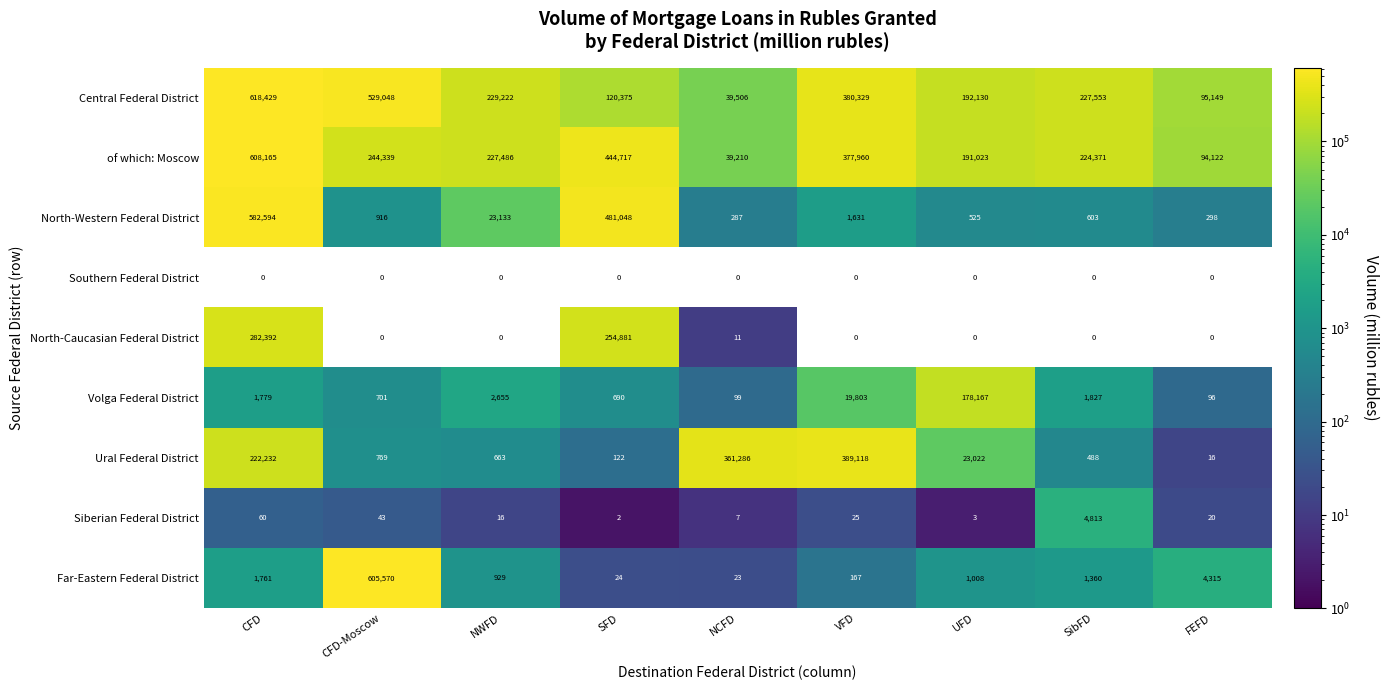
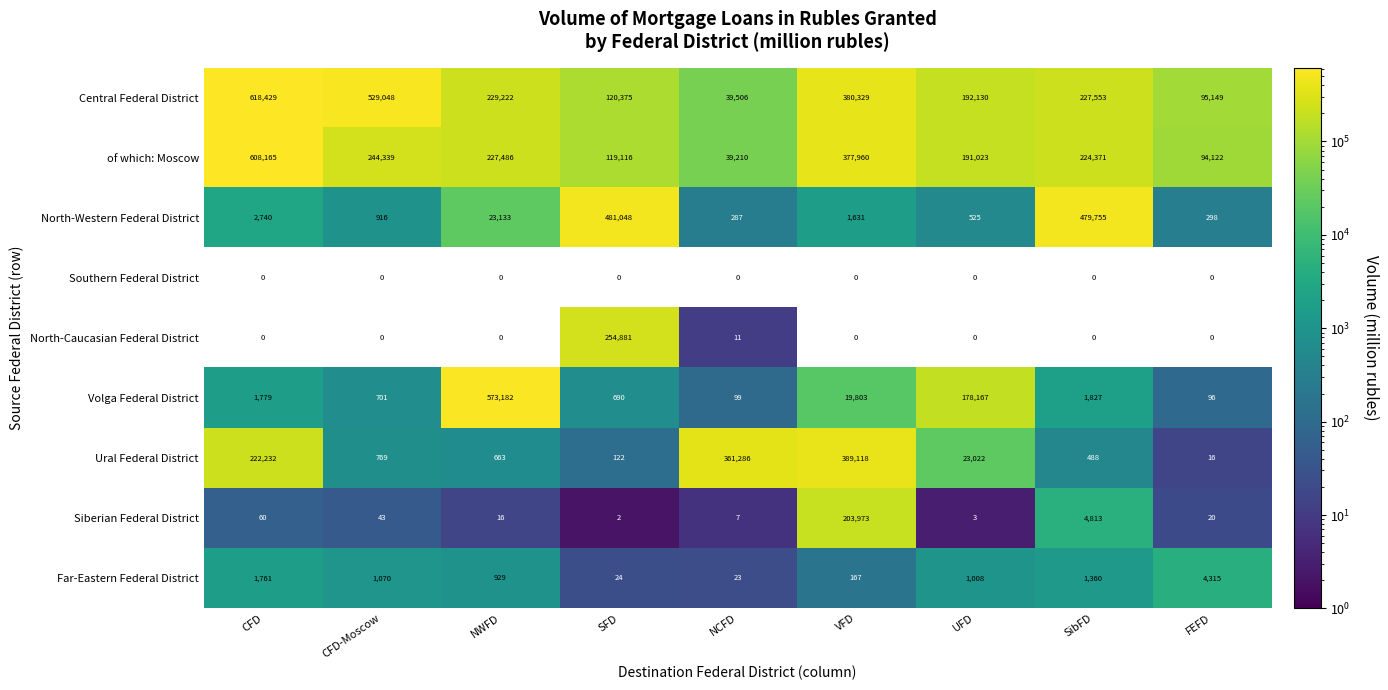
of which: Moscow, SFD: 444,717 -> 119,116
North-Western Federal District, CFD: 582,594 -> 2,740
North-Western Federal District, SibFD: 603 -> 479,755
North-Caucasian Federal District, CFD: 282,392 -> 0
Volga Federal District, NWFD: 2,655 -> 573,182
Siberian Federal District, VFD: 25 -> 203,973
Far-Eastern Federal District, CFD-Moscow: 605,570 -> 1,070
